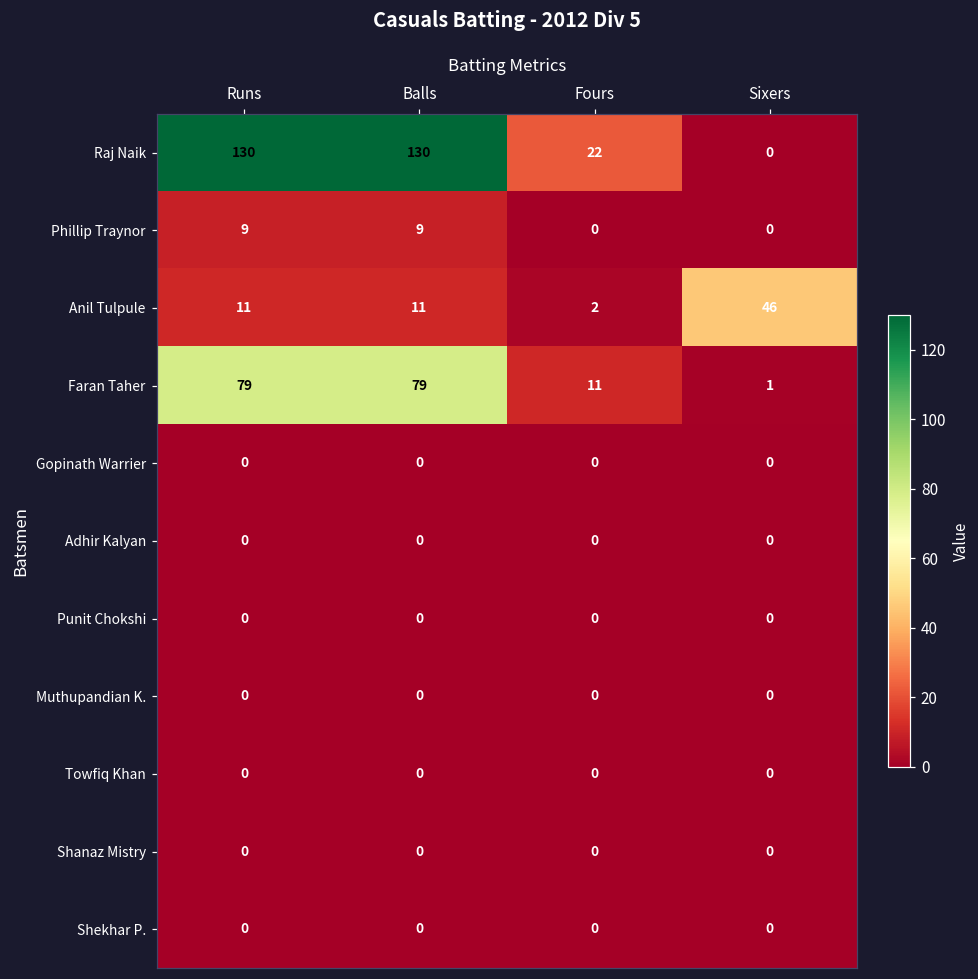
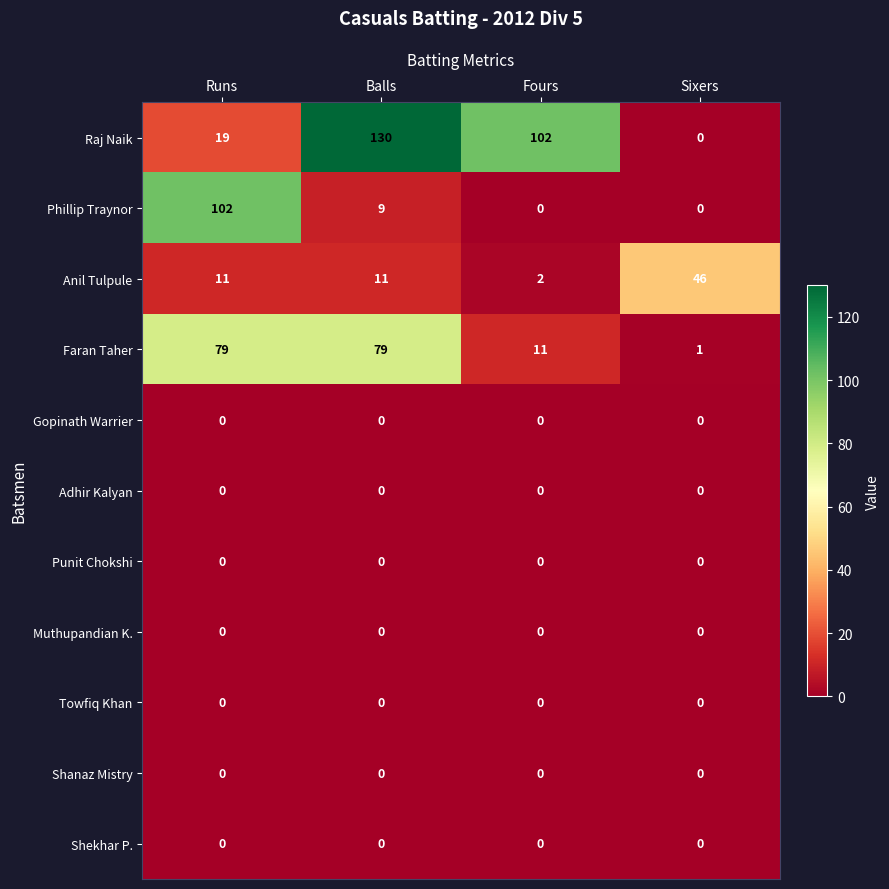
Raj Naik, Runs: 130 -> 19
Raj Naik, Fours: 22 -> 102
Phillip Traynor, Runs: 9 -> 102
